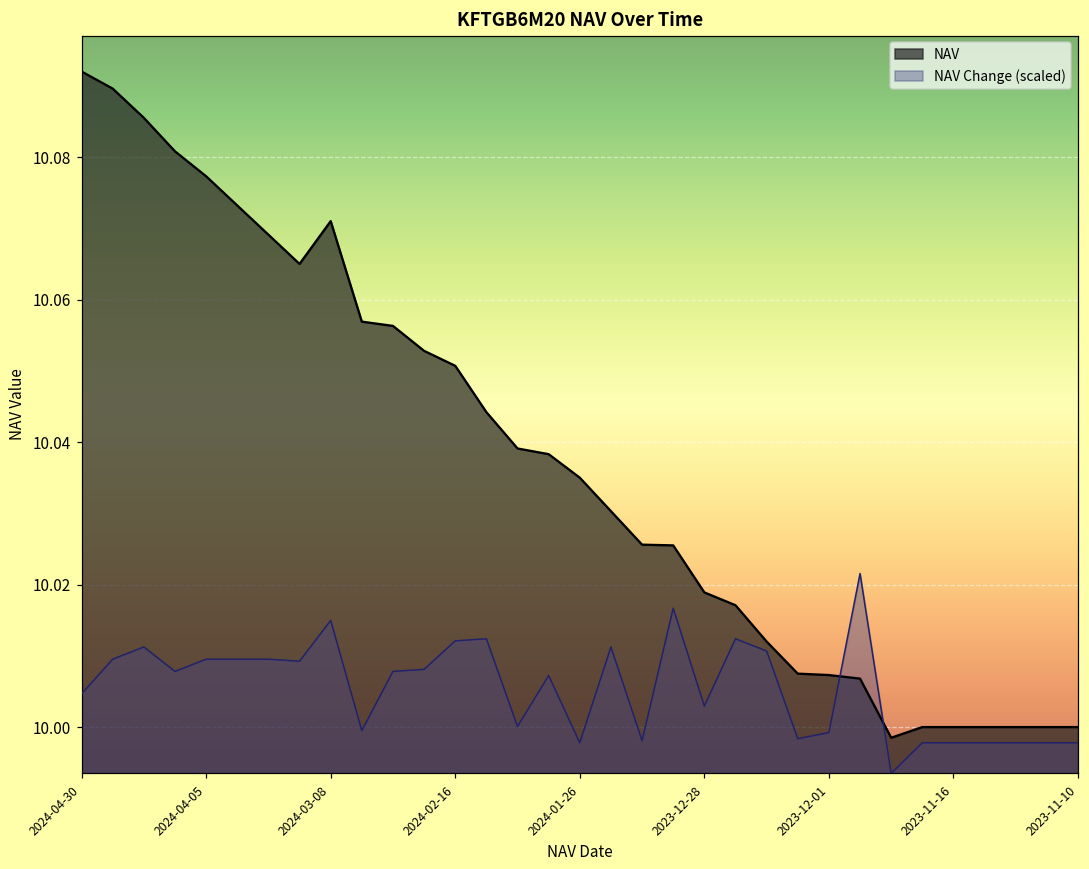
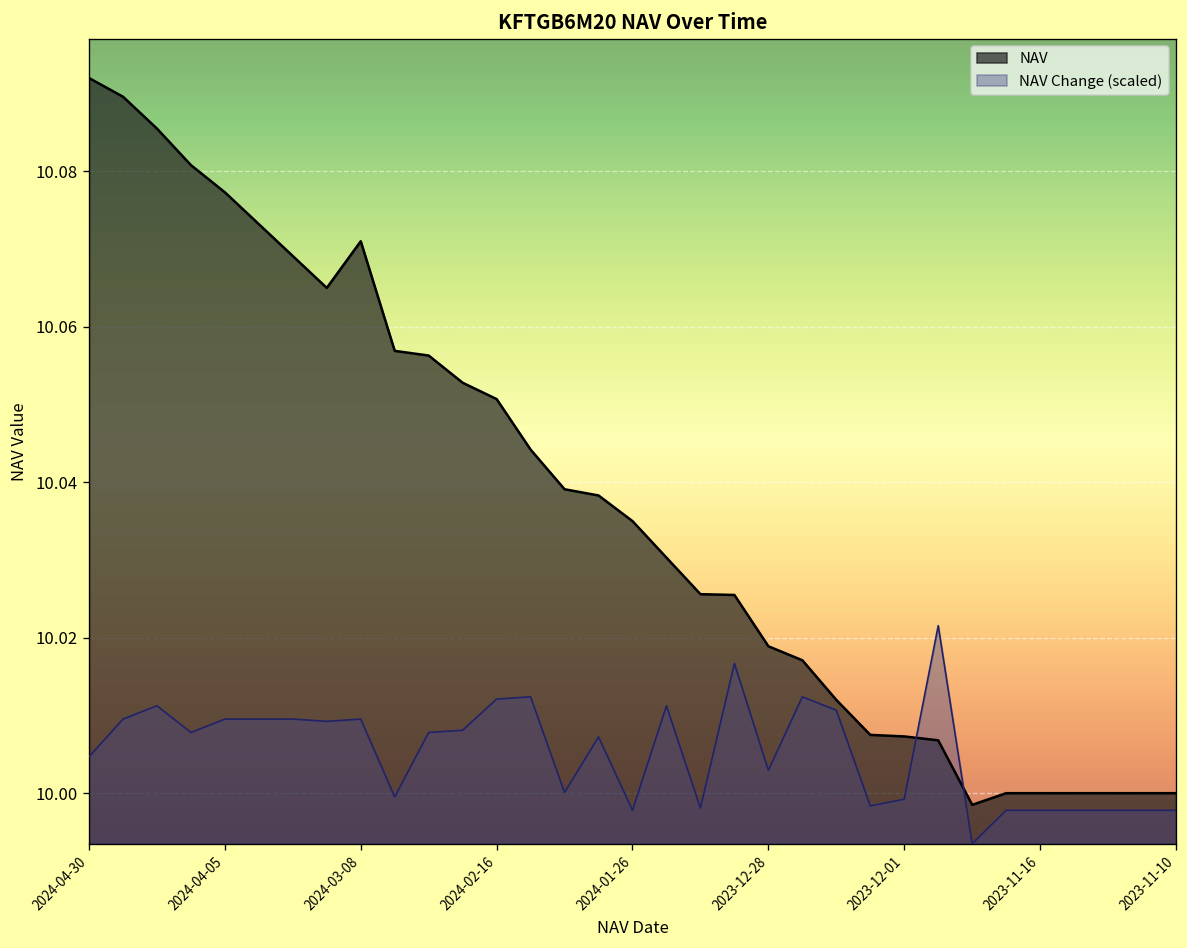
NAV Change (scaled), 2024-03-08: 10.015 -> 10.010
